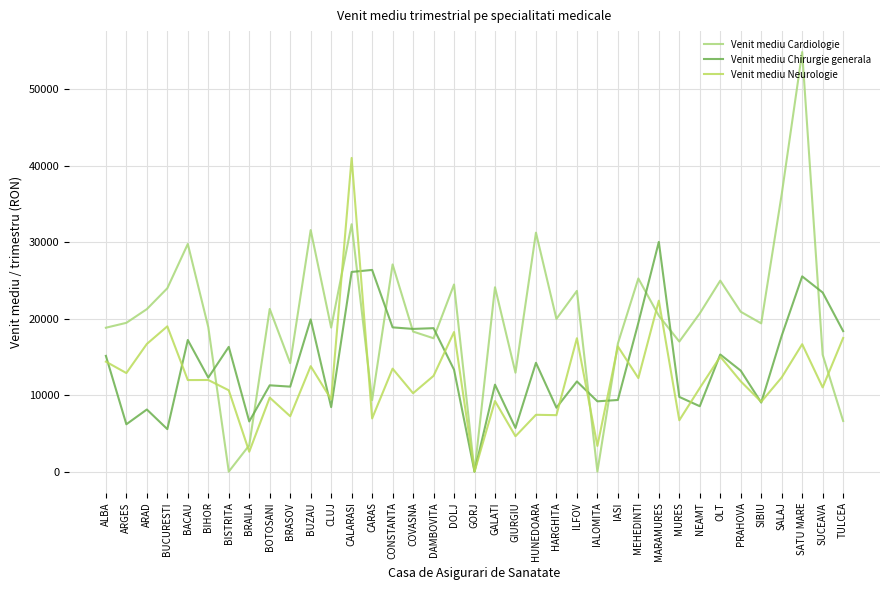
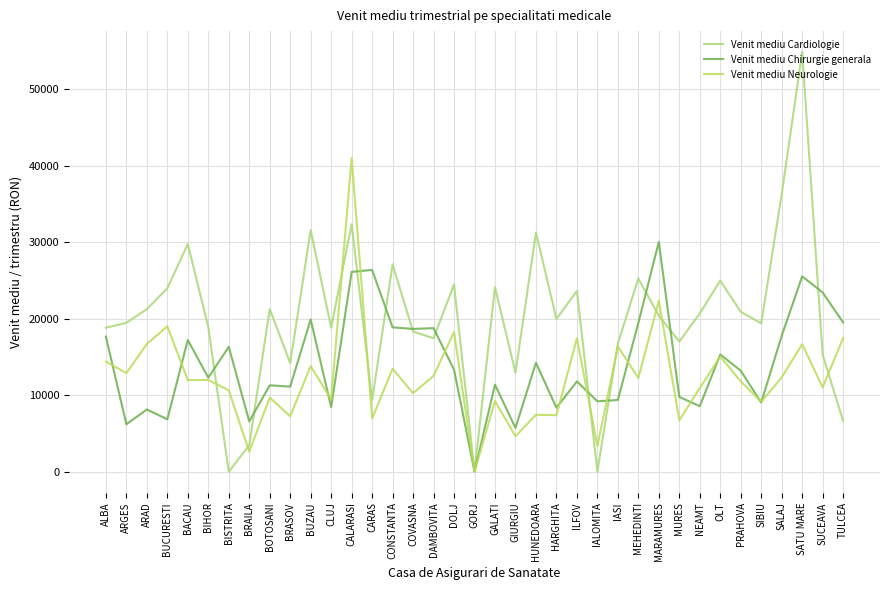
Venit mediu Chirurgie generala, ALBA: 15000 -> 18000
Venit mediu Chirurgie generala, BUCURESTI: 6000 -> 7000
Venit mediu Chirurgie generala, TULCEA: 18000 -> 20000
